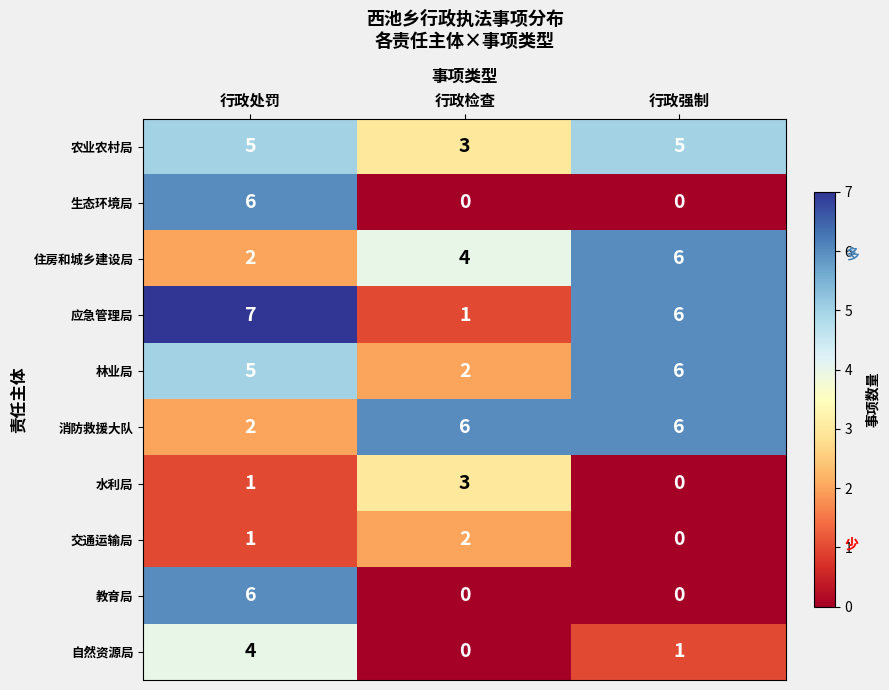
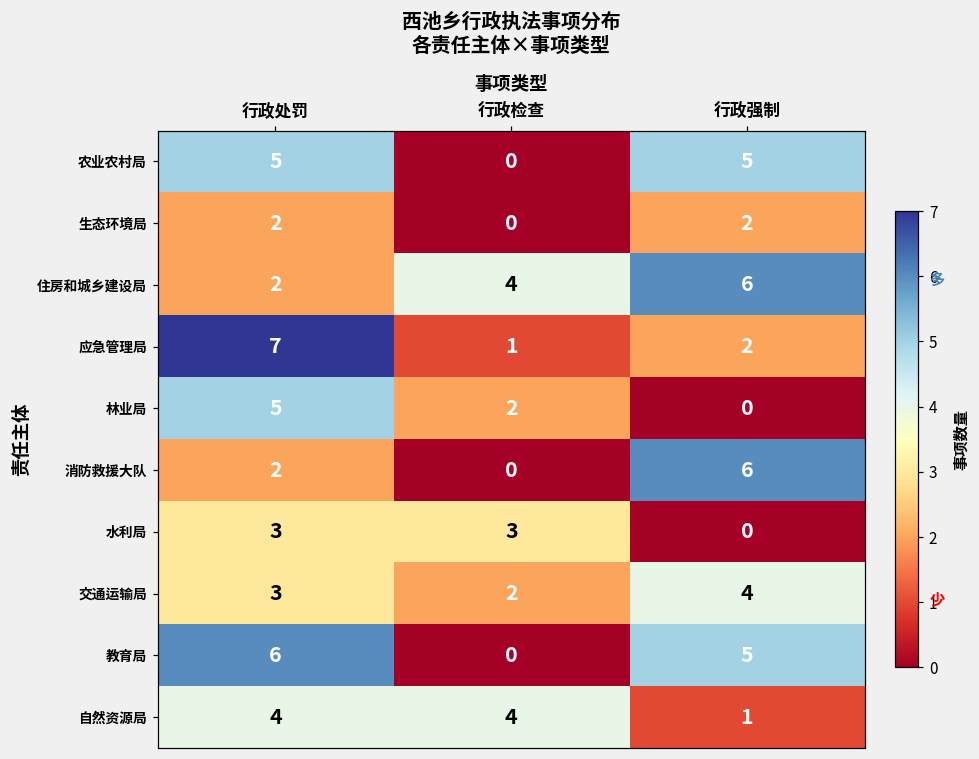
农业农村局, 行政检查: 3 -> 0
生态环境局, 行政处罚: 6 -> 2
生态环境局, 行政强制: 0 -> 2
应急管理局, 行政强制: 6 -> 2
林业局, 行政强制: 6 -> 0
消防救援大队, 行政检查: 6 -> 0
水利局, 行政处罚: 1 -> 3
交通运输局, 行政处罚: 1 -> 3
交通运输局, 行政强制: 0 -> 4
教育局, 行政强制: 0 -> 5
自然资源局, 行政检查: 0 -> 4
